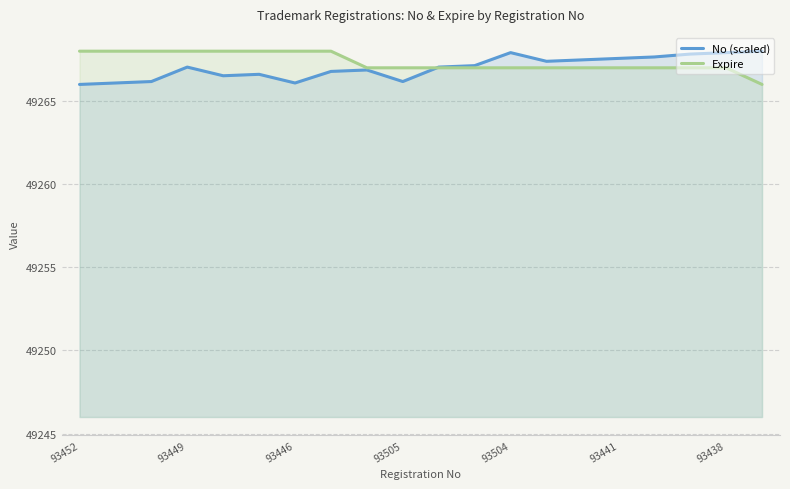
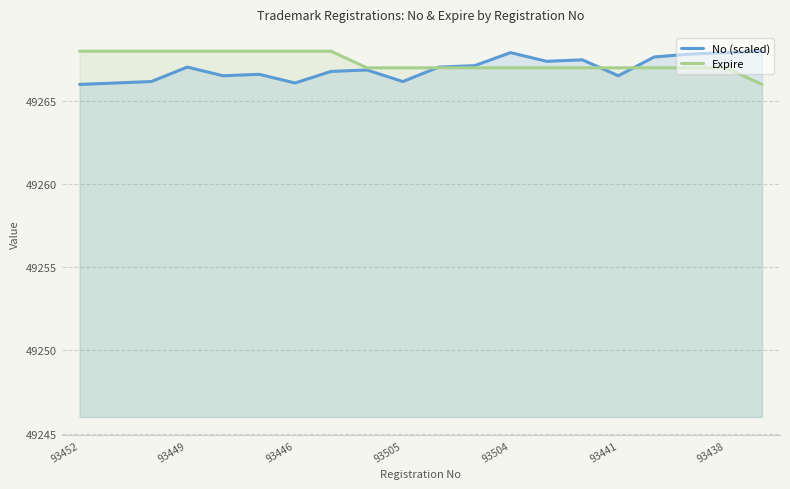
No (scaled), 93441: 49267.6 -> 49266.5
